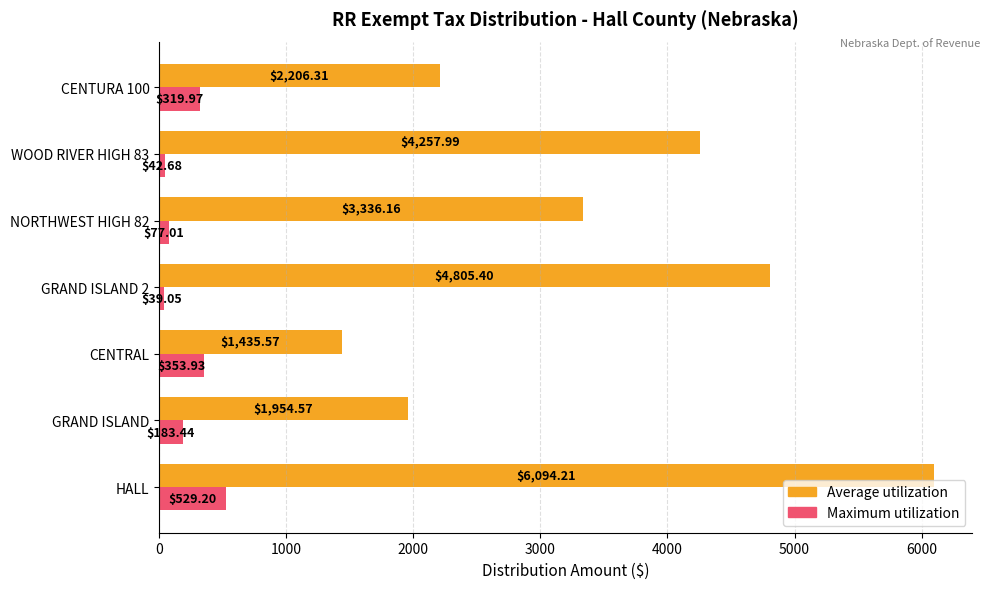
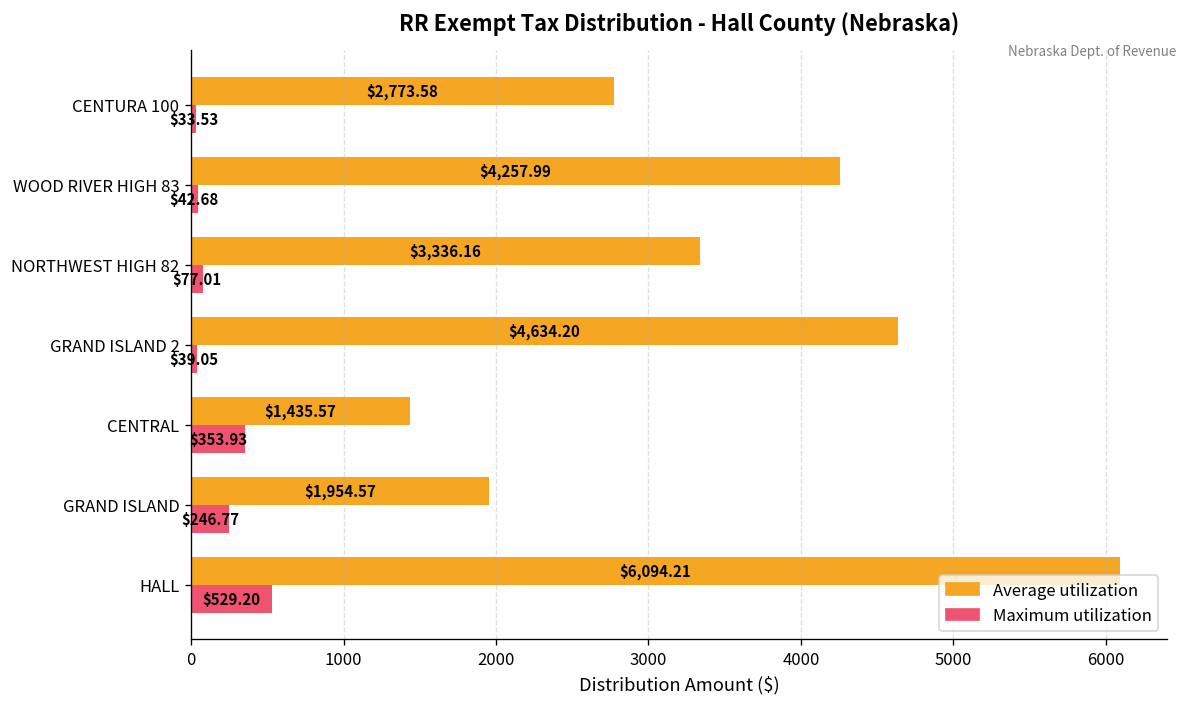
Average utilization, CENTURA 100: $2,206.31 -> $2,773.58
Maximum utilization, CENTURA 100: $319.97 -> $33.53
Average utilization, GRAND ISLAND 2: $4,805.40 -> $4,634.20
Maximum utilization, GRAND ISLAND: $183.44 -> $246.77
